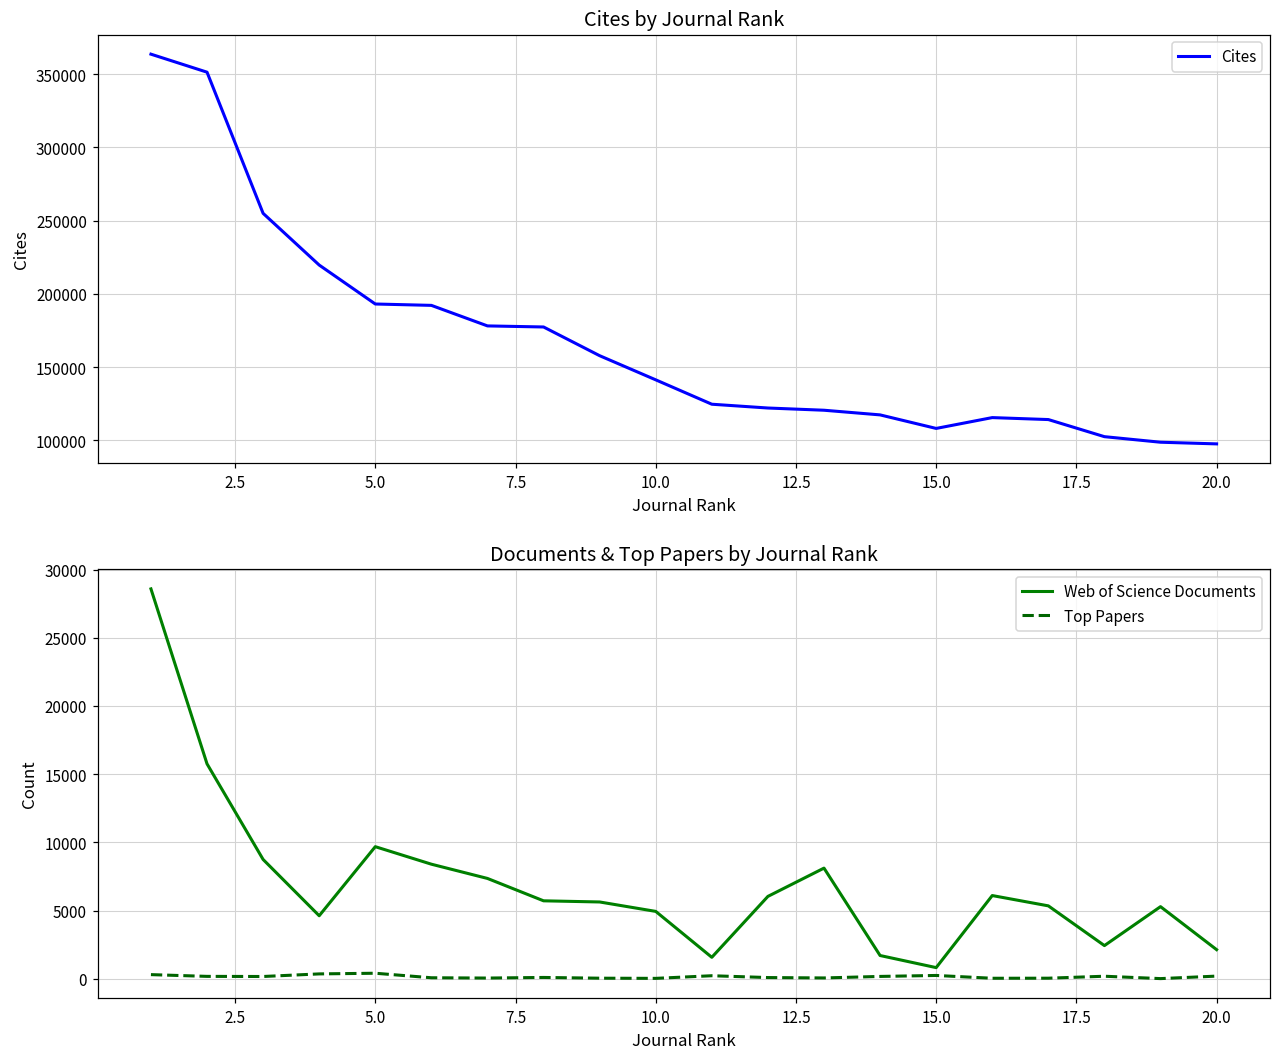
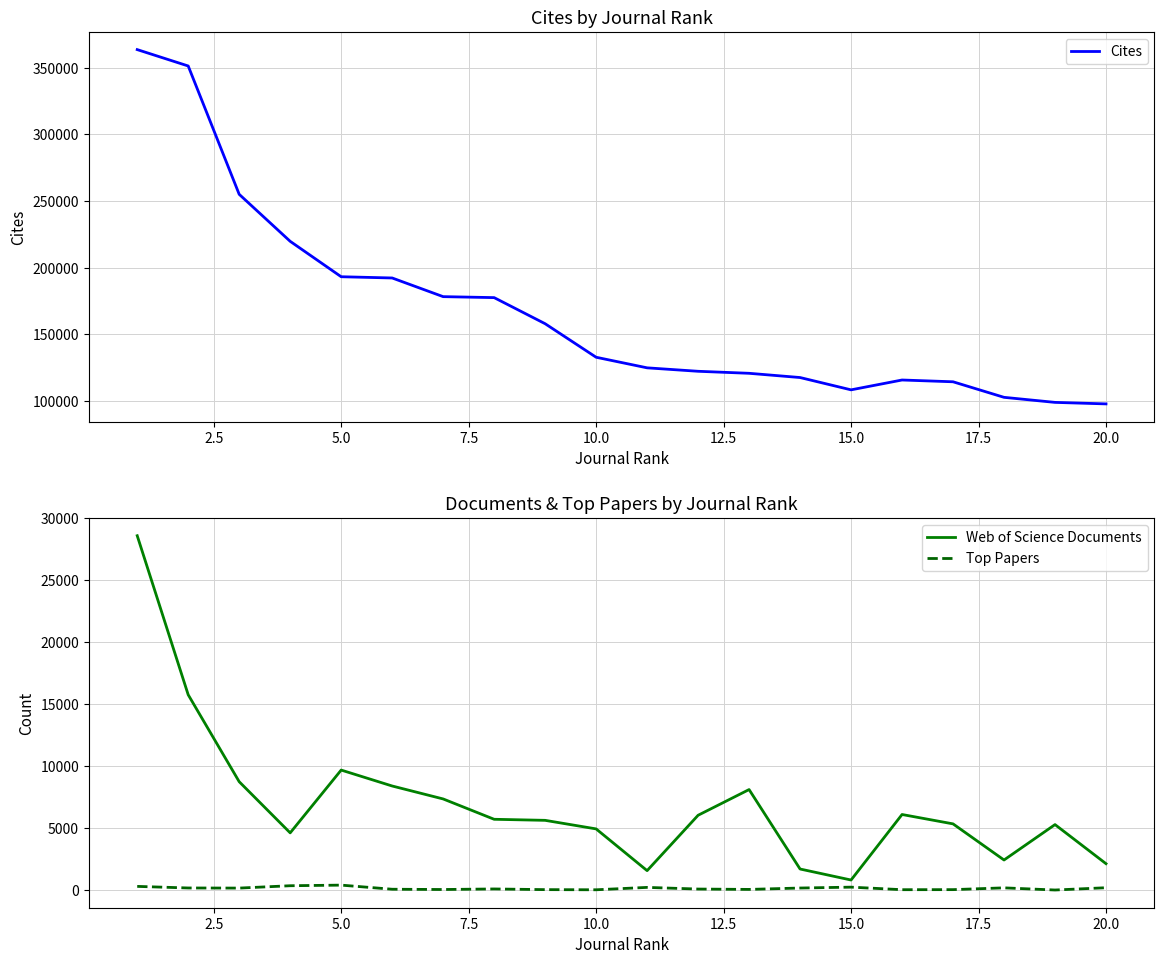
Cites by Journal Rank, 10.0: 141000 -> 133000
